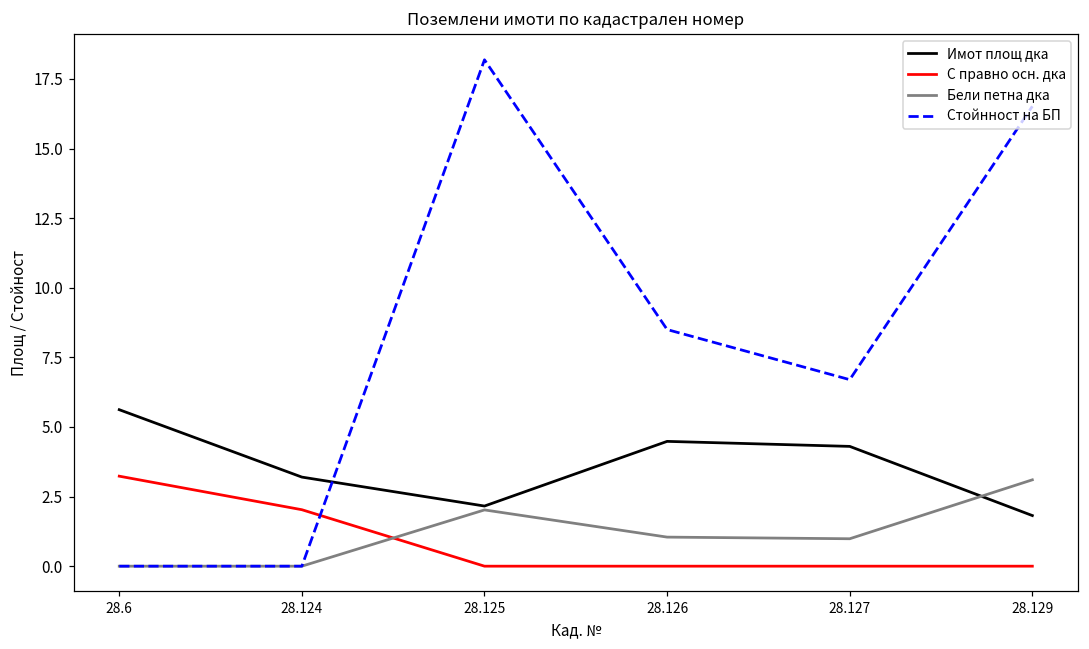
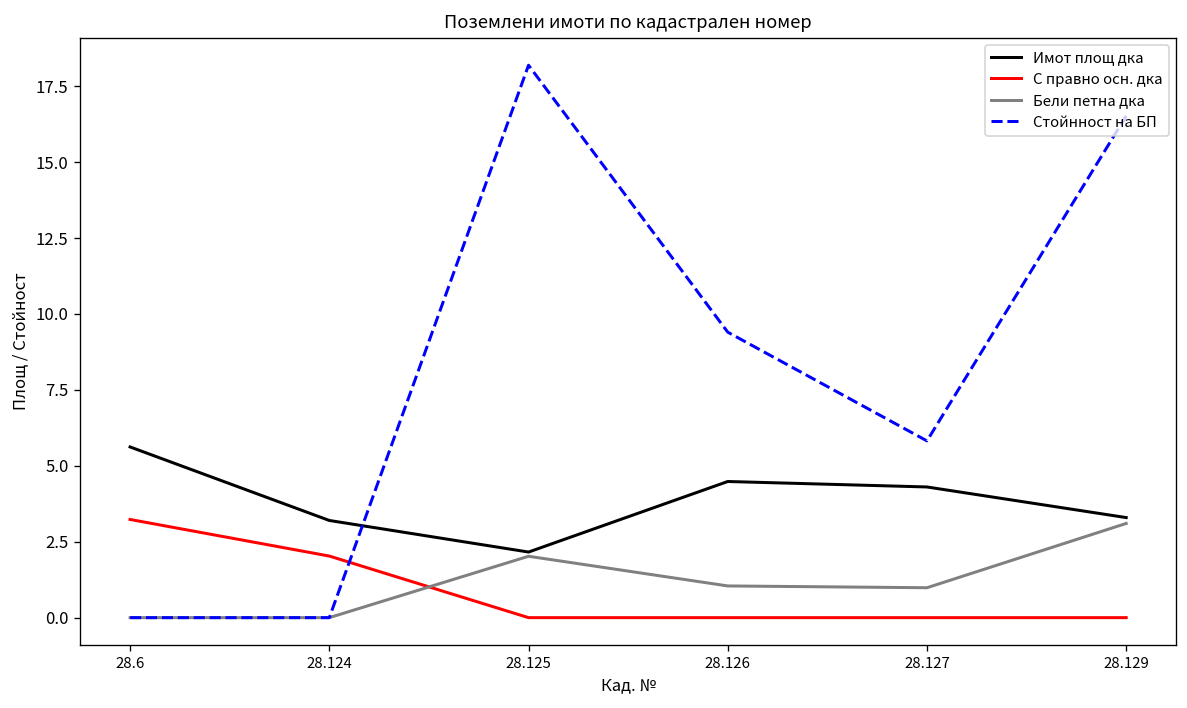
Стойнност на БП, 28.126: 8.5 -> 9.4
Стойнност на БП, 28.127: 6.7 -> 5.8
Имот площ дка, 28.129: 1.8 -> 3.3
